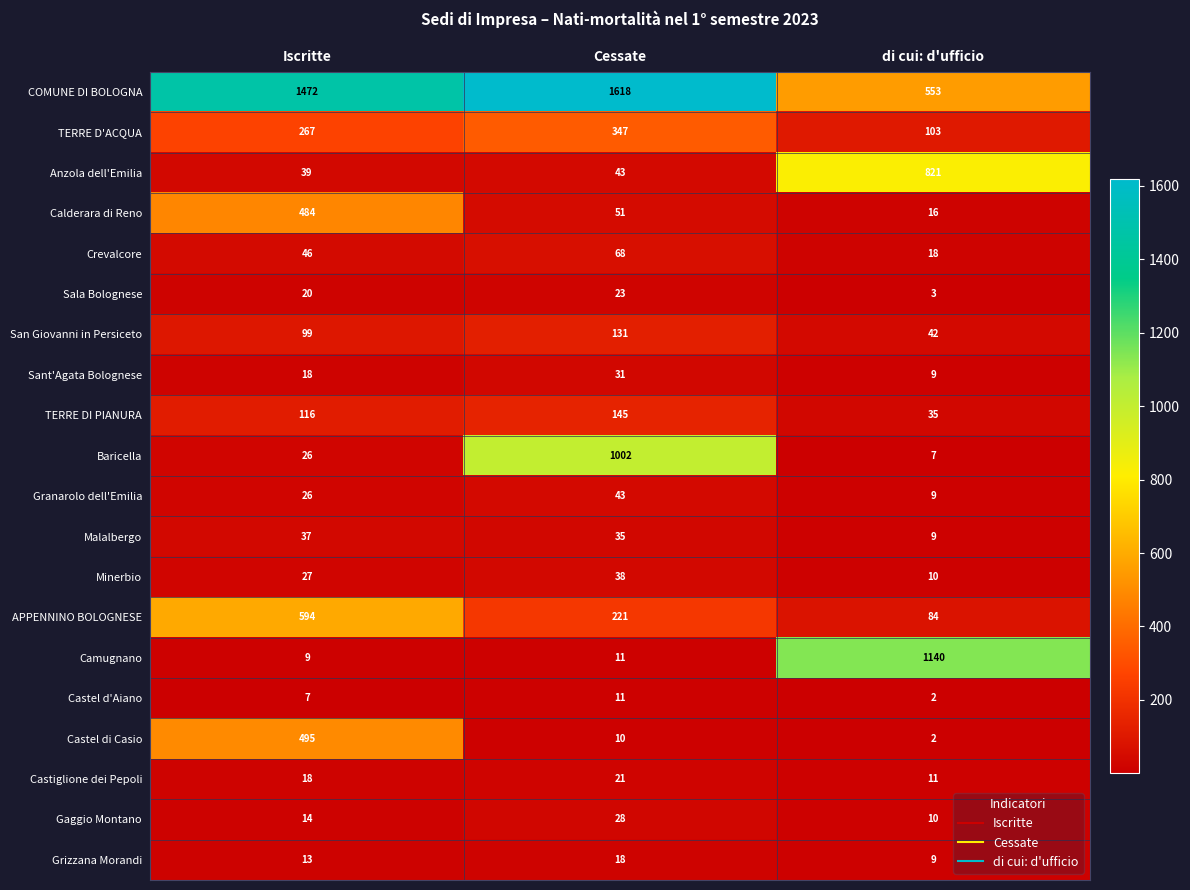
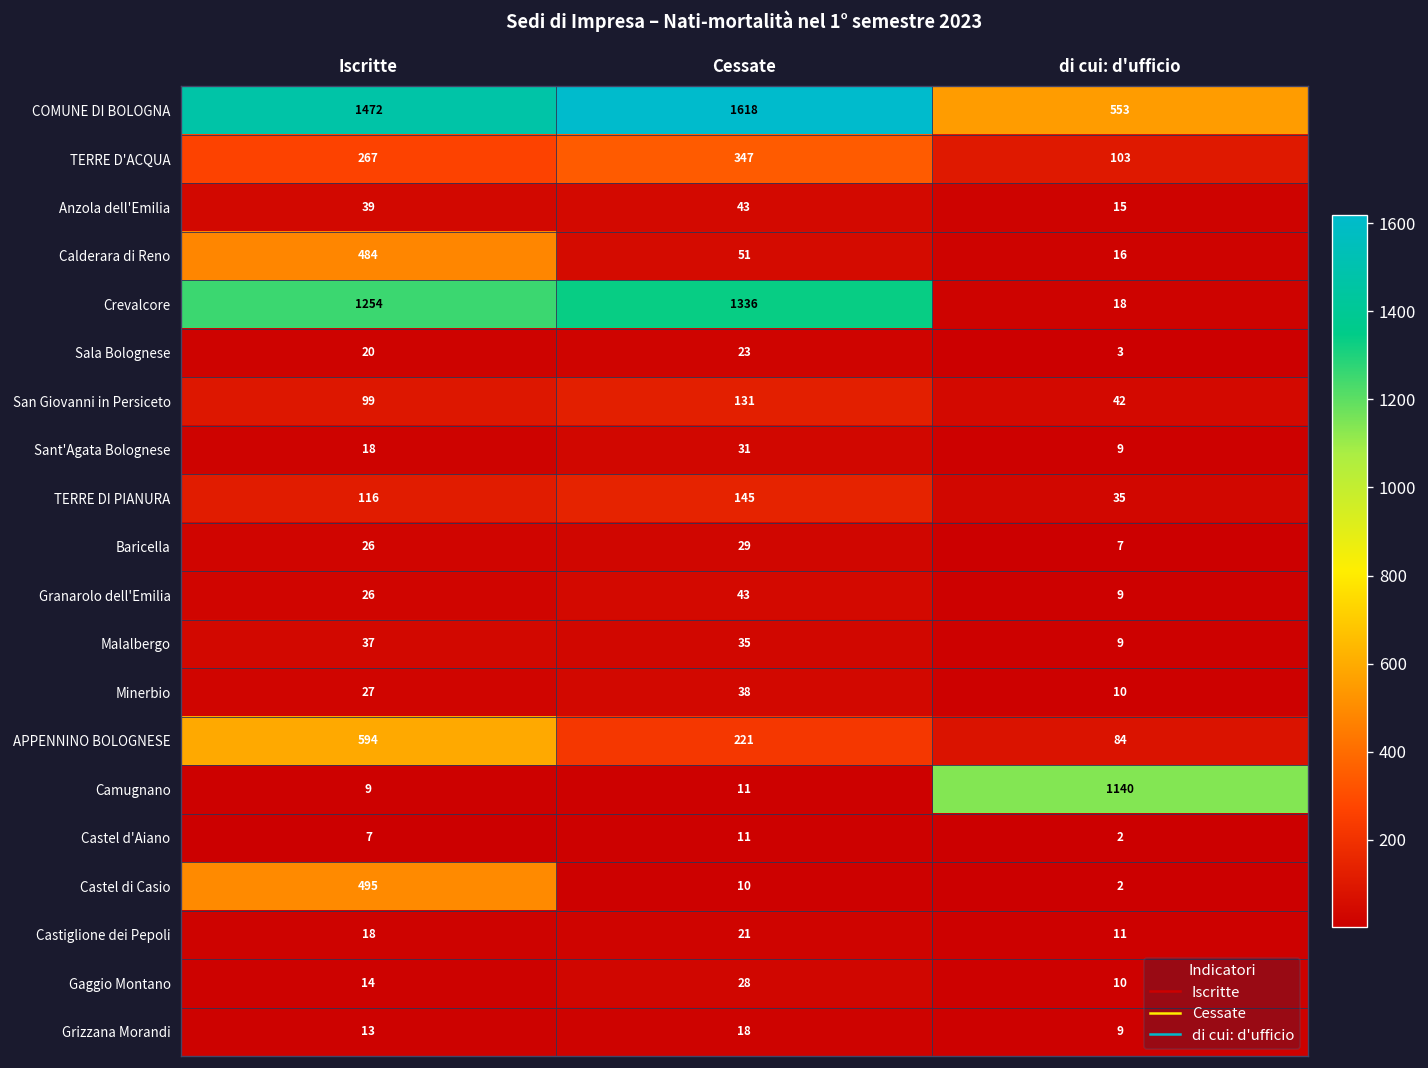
Anzola dell'Emilia, di cui: d'ufficio: 821 -> 15
Crevalcore, Iscritte: 46 -> 1254
Crevalcore, Cessate: 68 -> 1336
Baricella, Cessate: 1002 -> 29
